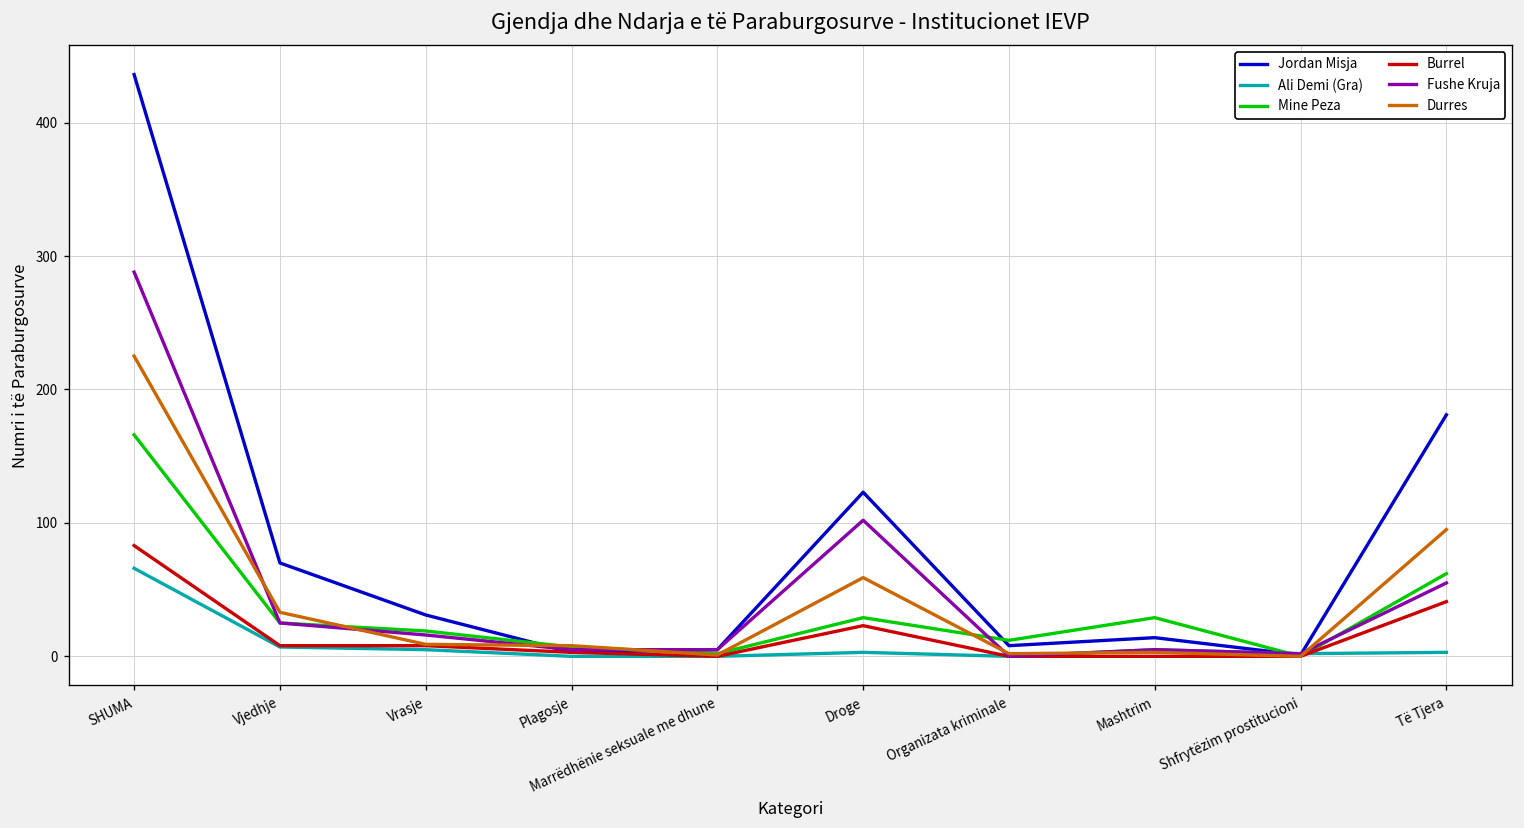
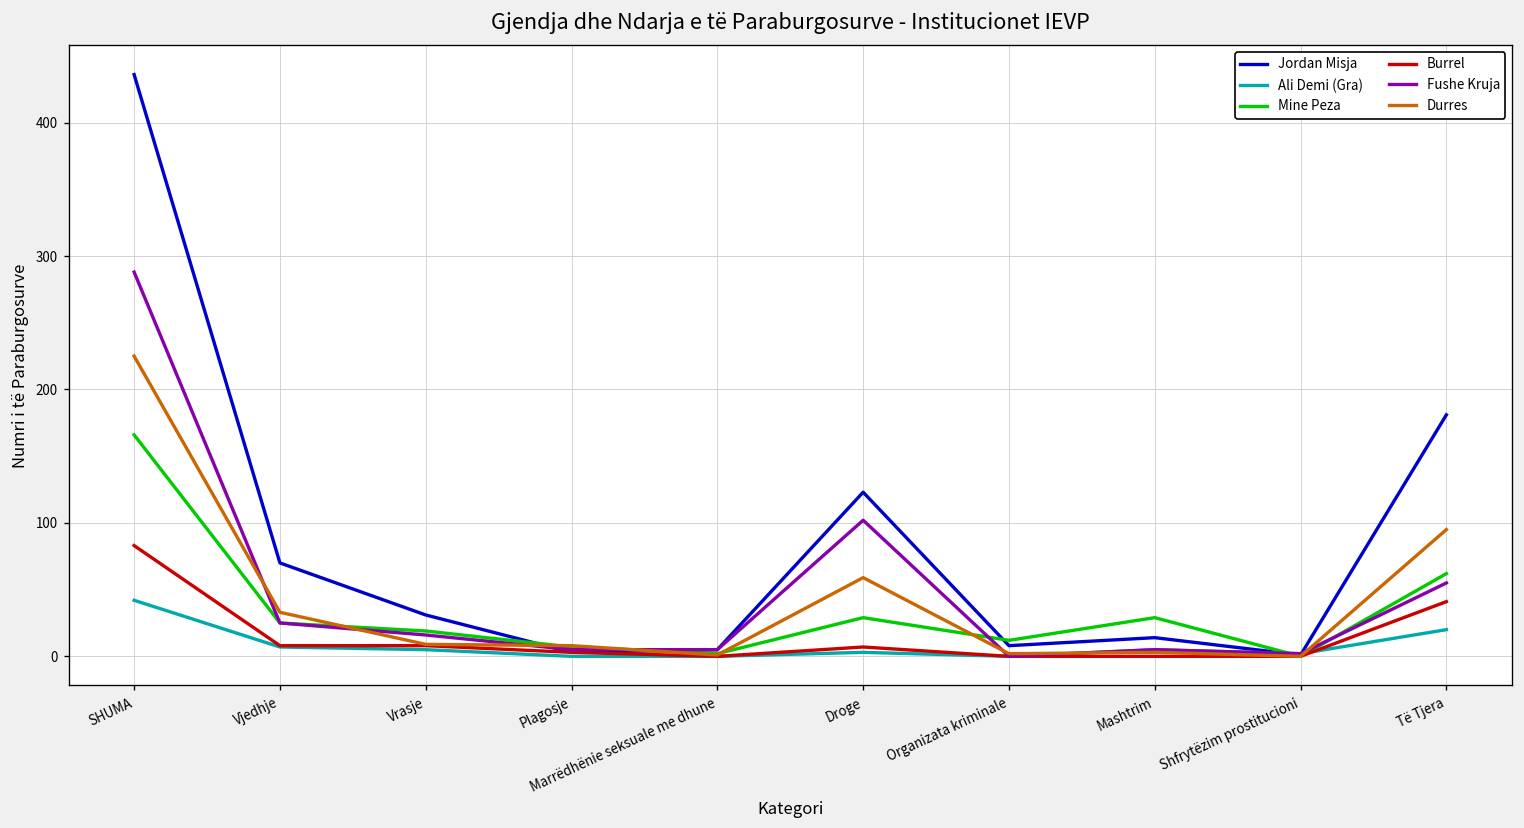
Ali Demi (Gra), SHUMA: 66 -> 42
Burrel, Droge: 23 -> 7
Ali Demi (Gra), Të Tjera: 3 -> 20
